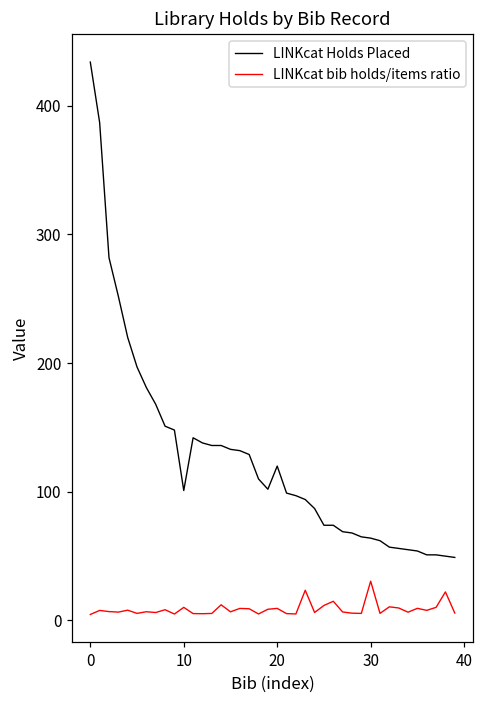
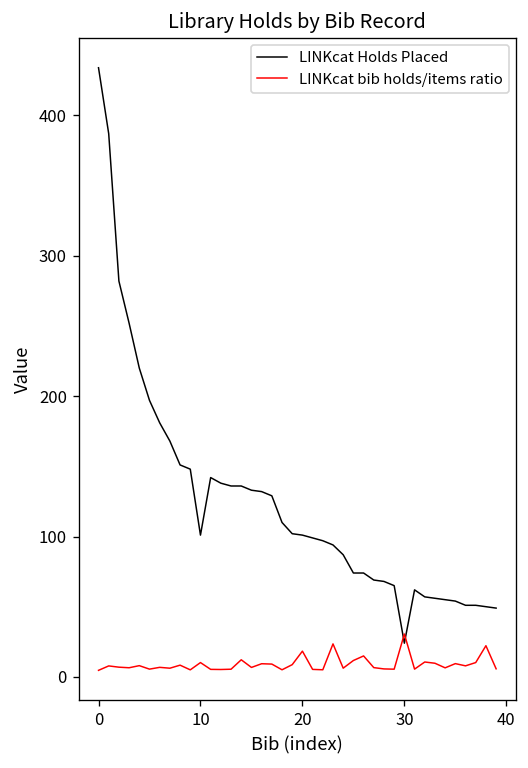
LINKcat Holds Placed, 20: 120 -> 101
LINKcat bib holds/items ratio, 20: 9 -> 18
LINKcat Holds Placed, 30: 64 -> 24
